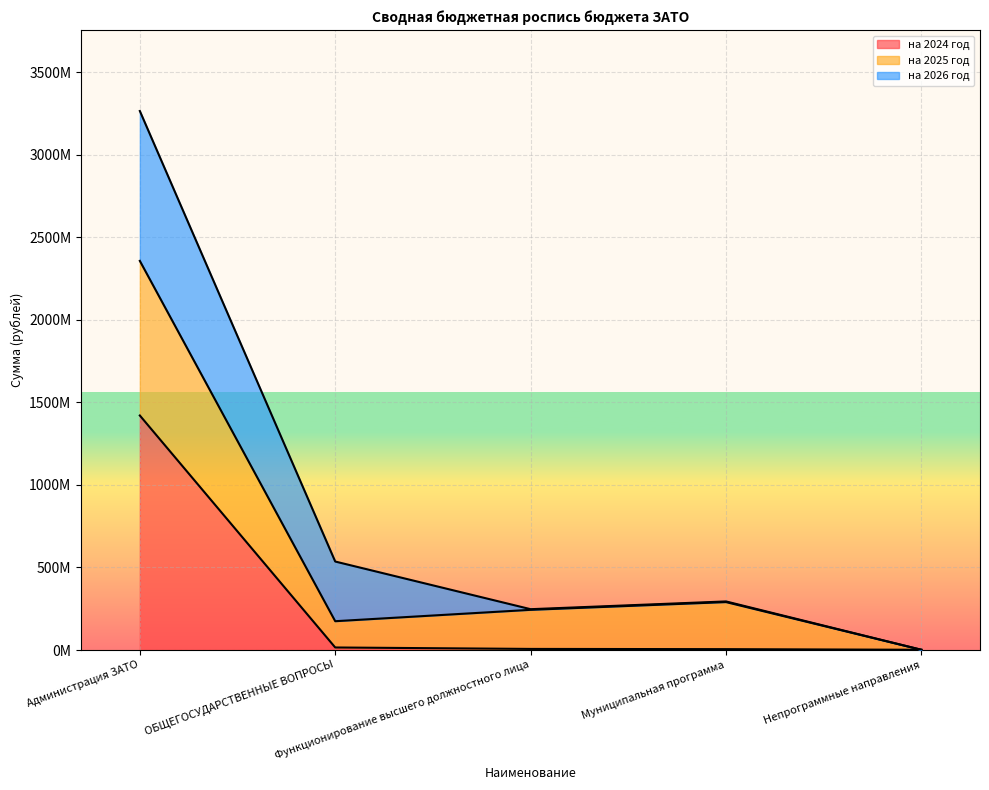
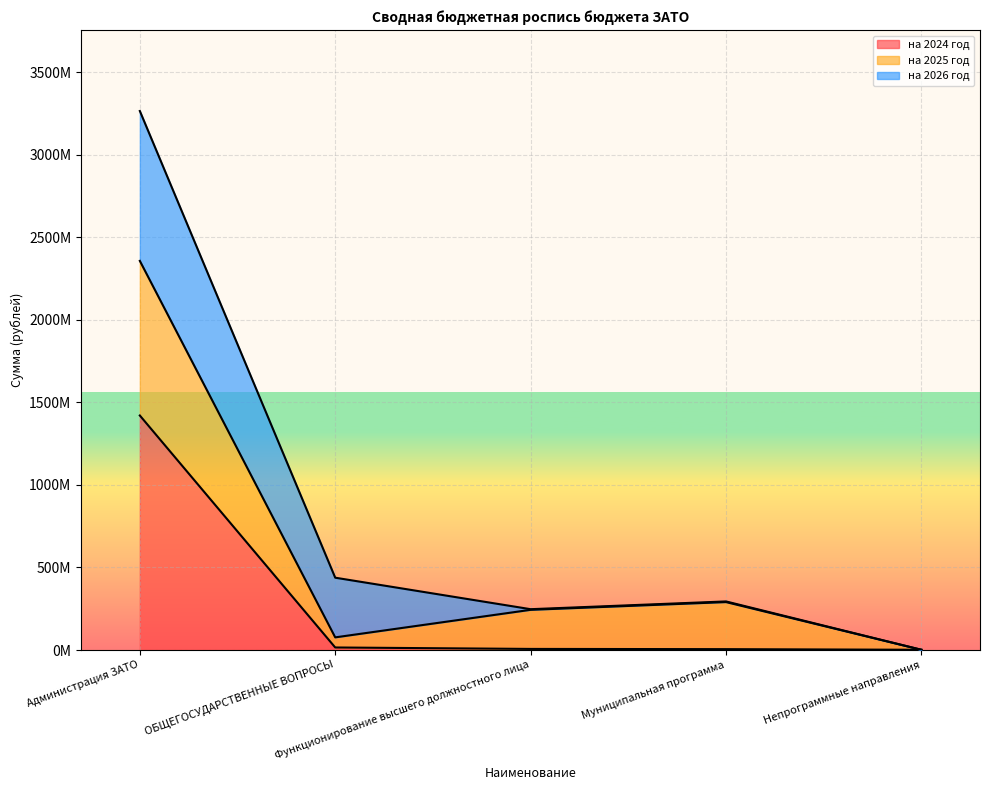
на 2025 год, ОБЩЕГОСУДАРСТВЕННЫЕ ВОПРОСЫ: 160000000 -> 60000000
